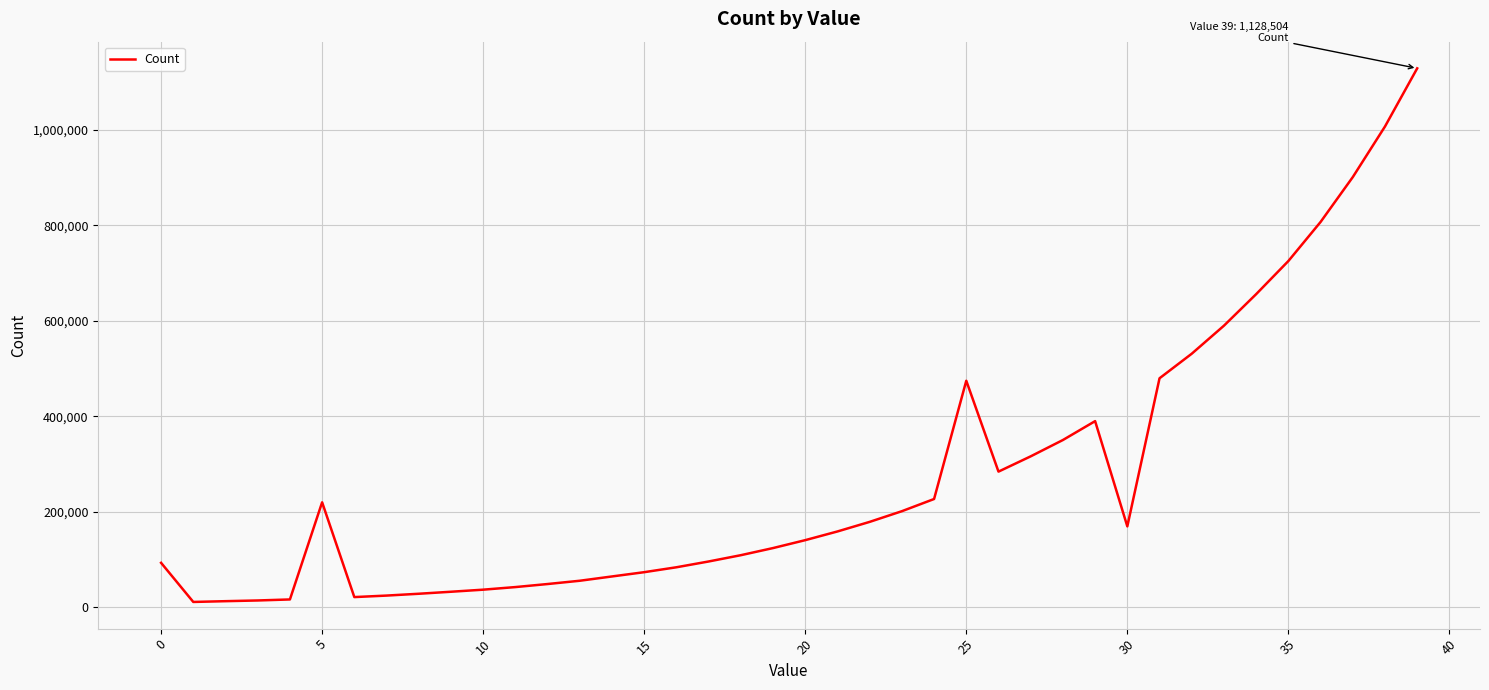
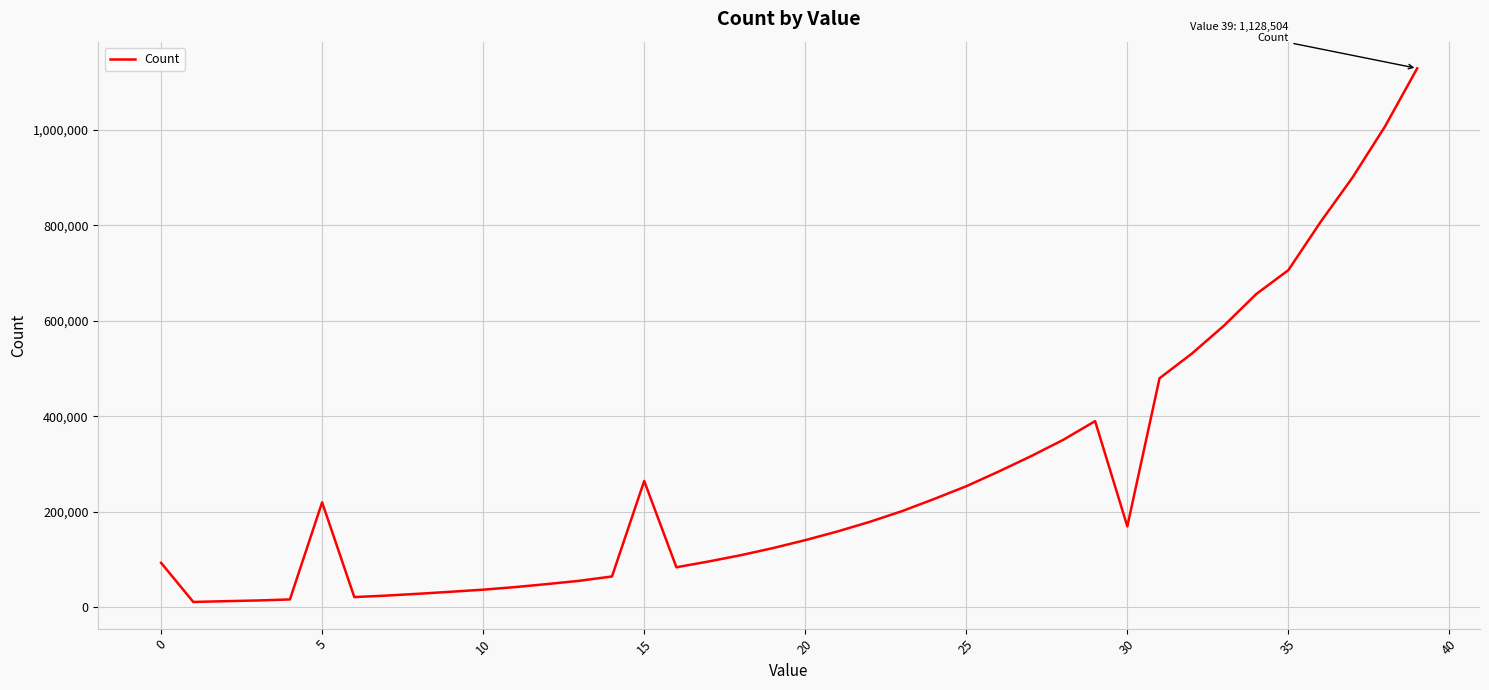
15: 70,000 -> 260,000
25: 470,000 -> 250,000
35: 720,000 -> 710,000
